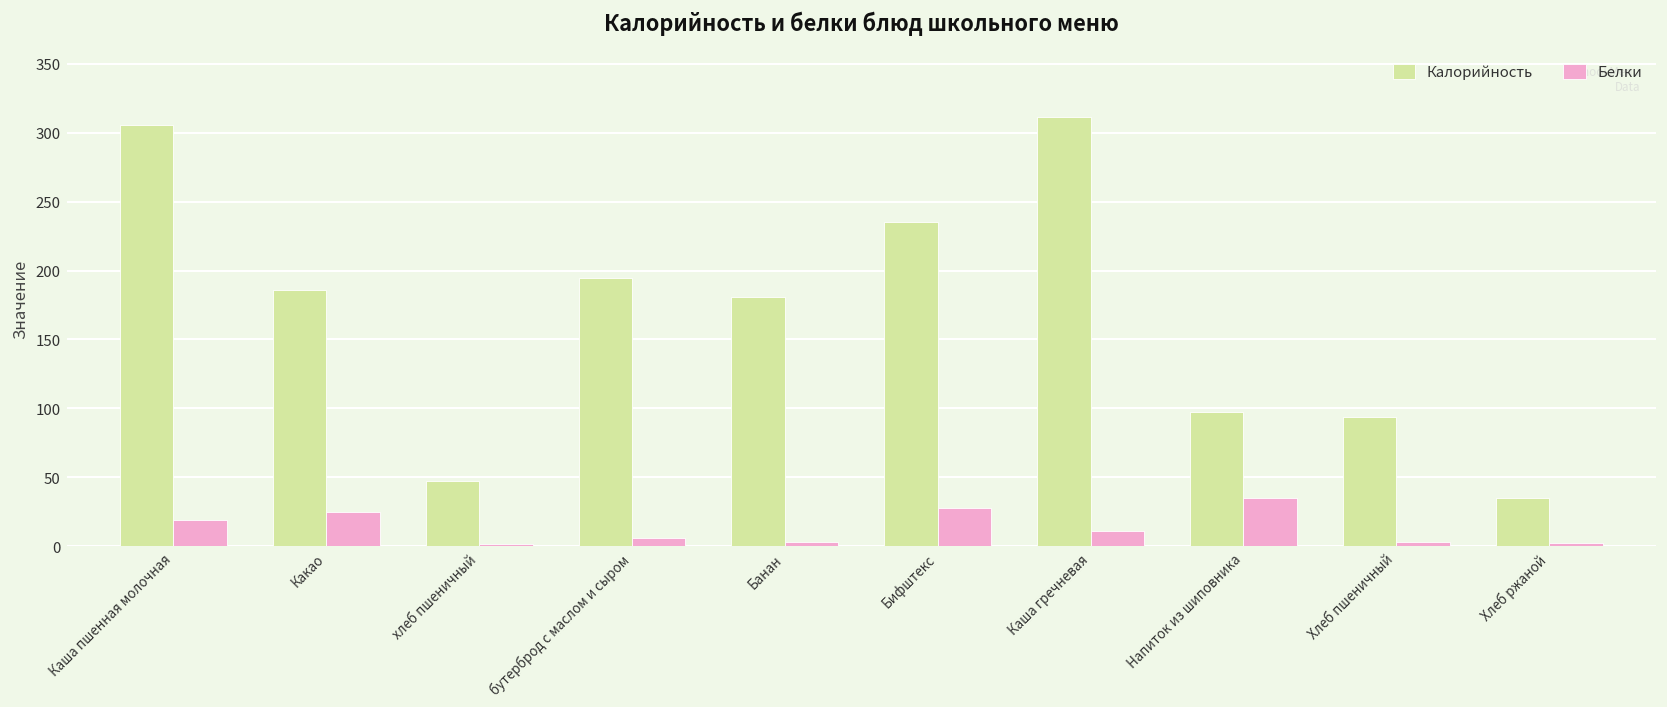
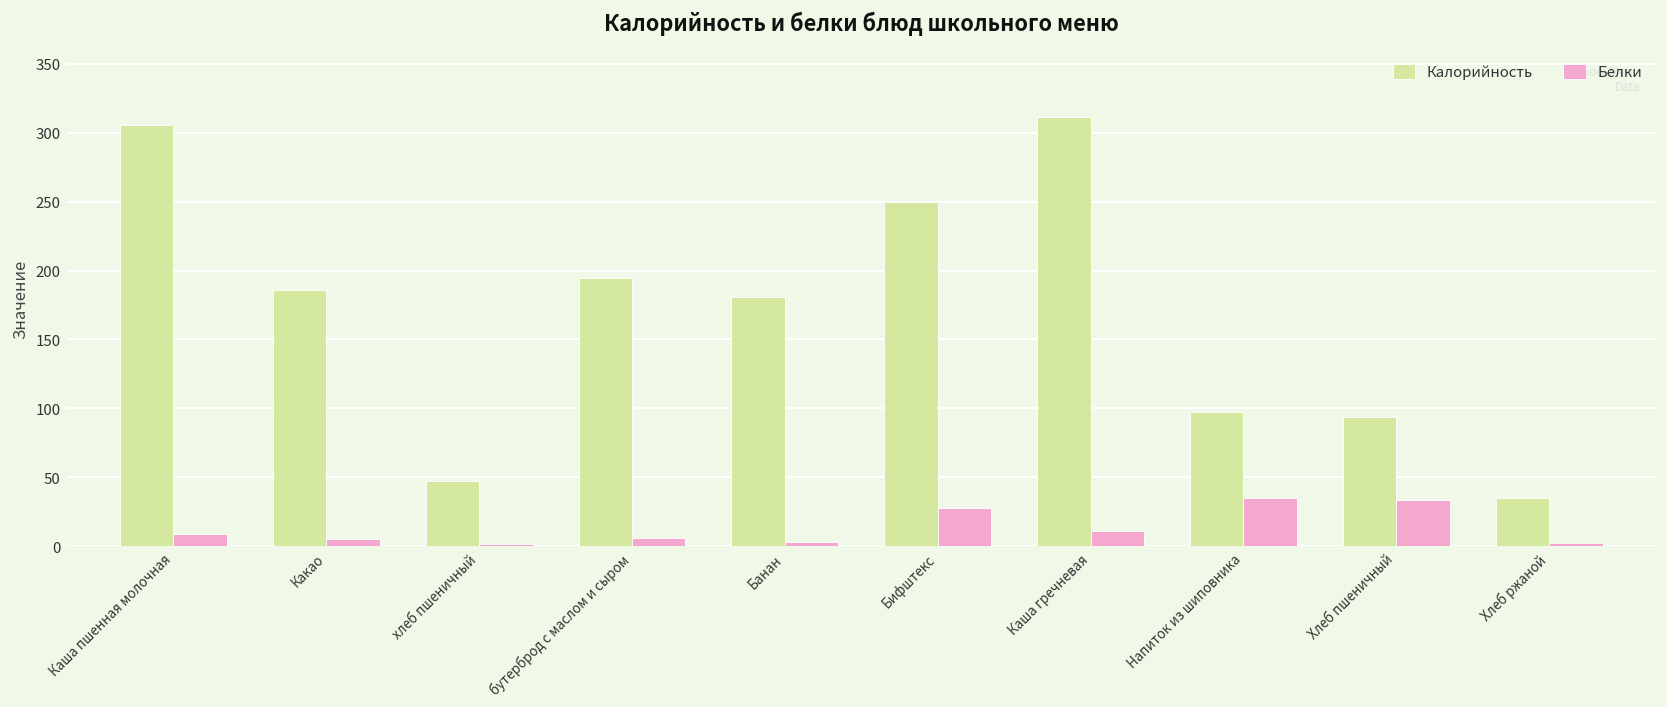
Белки, Каша пшенная молочная: 19 -> 9
Белки, Какао: 25 -> 5
Калорийность, Бифштекс: 235 -> 250
Белки, Хлеб пшеничный: 3 -> 33
